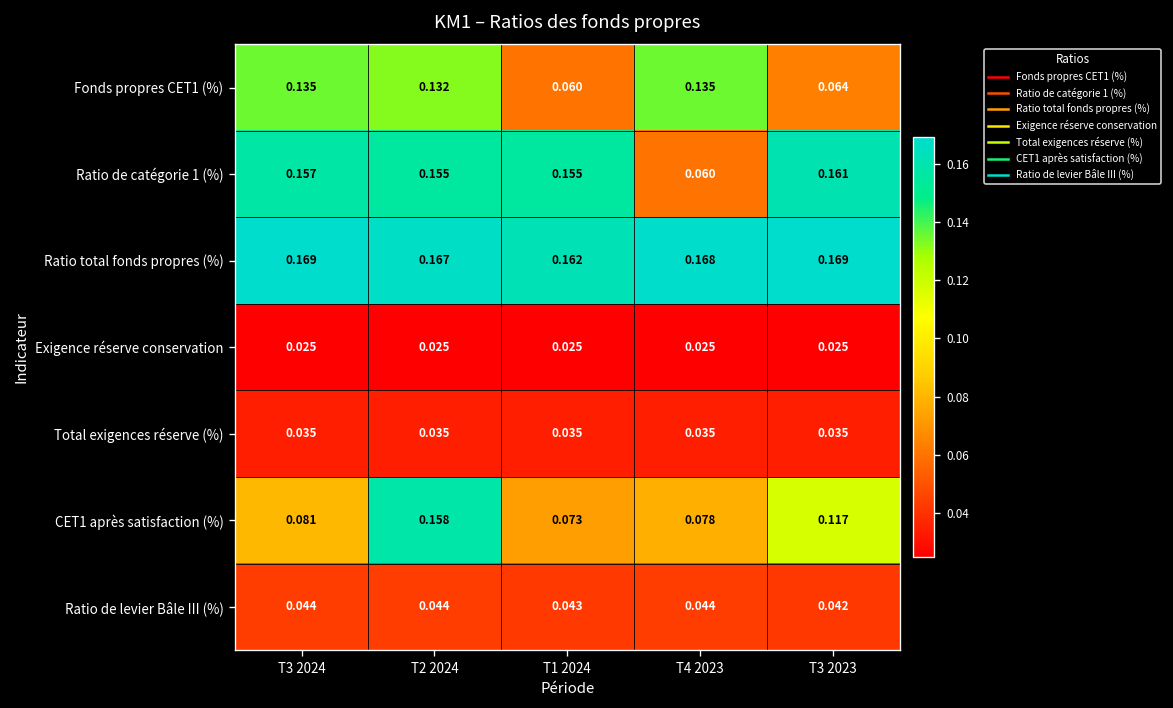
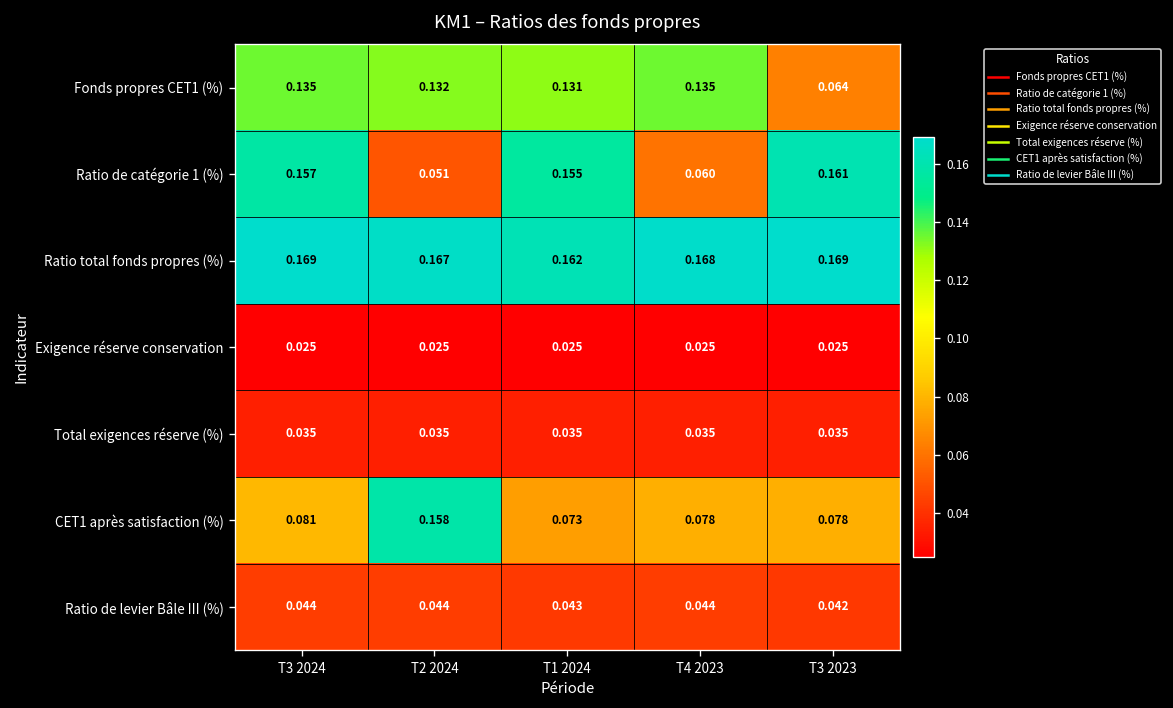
Fonds propres CET1 (%), T1 2024: 0.060 -> 0.131
Ratio de catégorie 1 (%), T2 2024: 0.155 -> 0.051
CET1 après satisfaction (%), T3 2023: 0.117 -> 0.078
